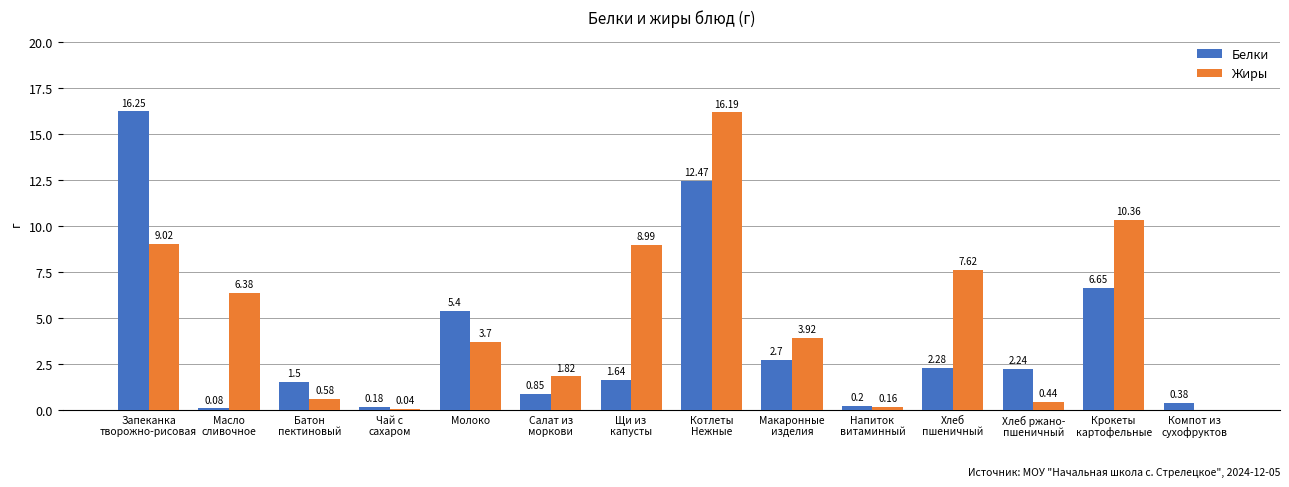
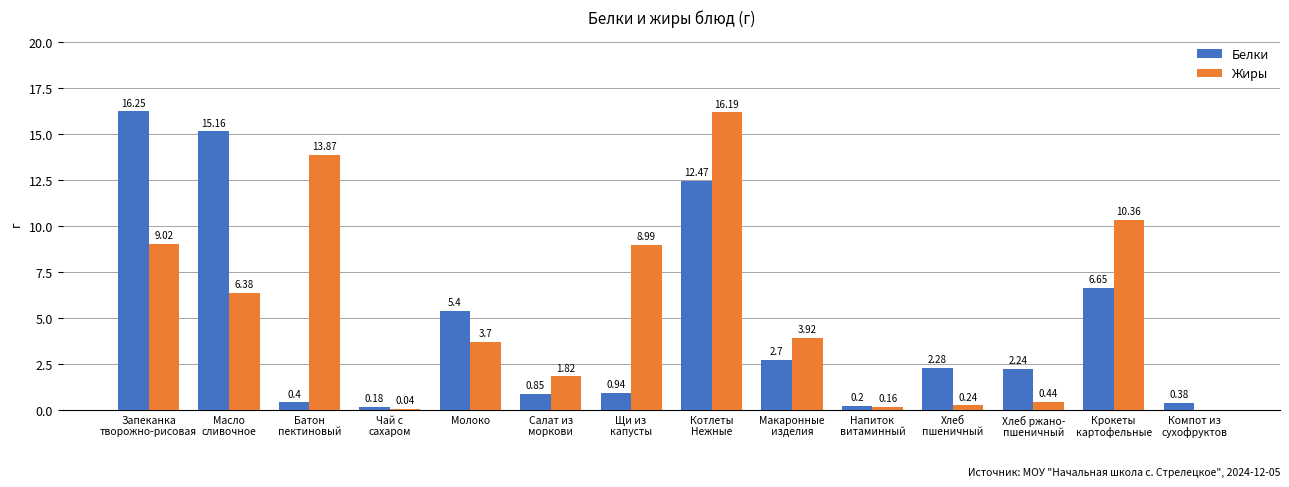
Белки, Масло сливочное: 0.08 -> 15.16
Белки, Батон пектиновый: 1.5 -> 0.4
Жиры, Батон пектиновый: 0.58 -> 13.87
Белки, Щи из капусты: 1.64 -> 0.94
Жиры, Хлеб пшеничный: 7.62 -> 0.24
